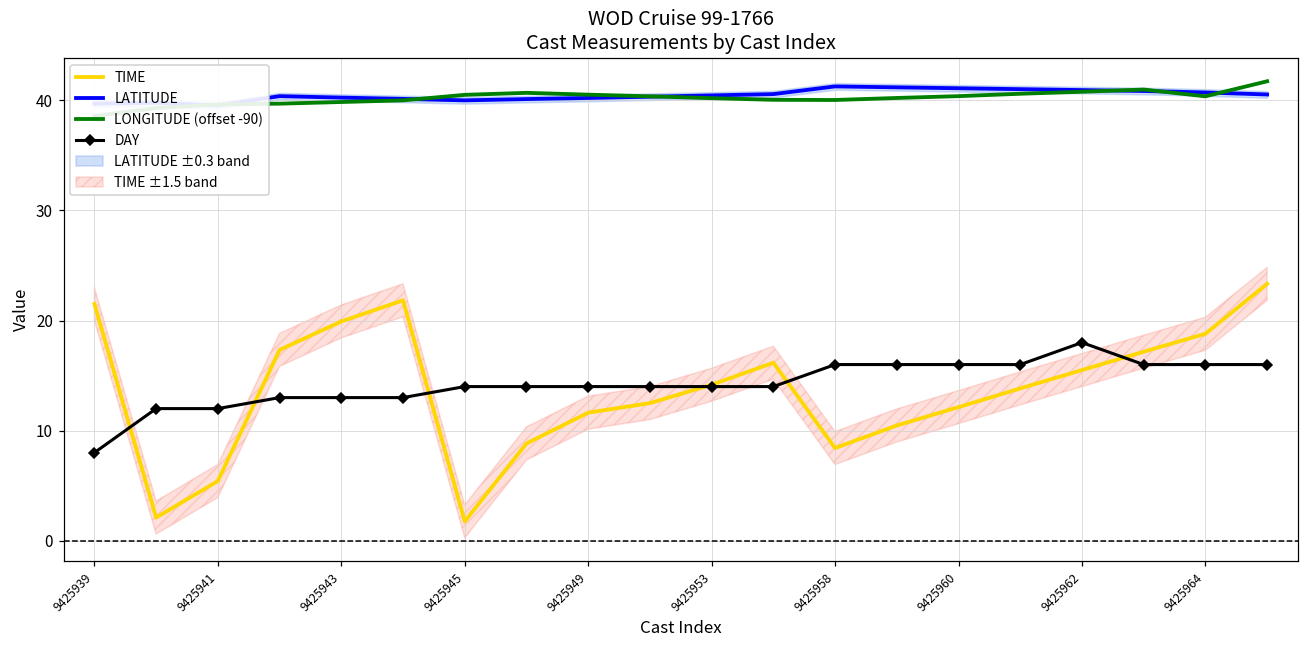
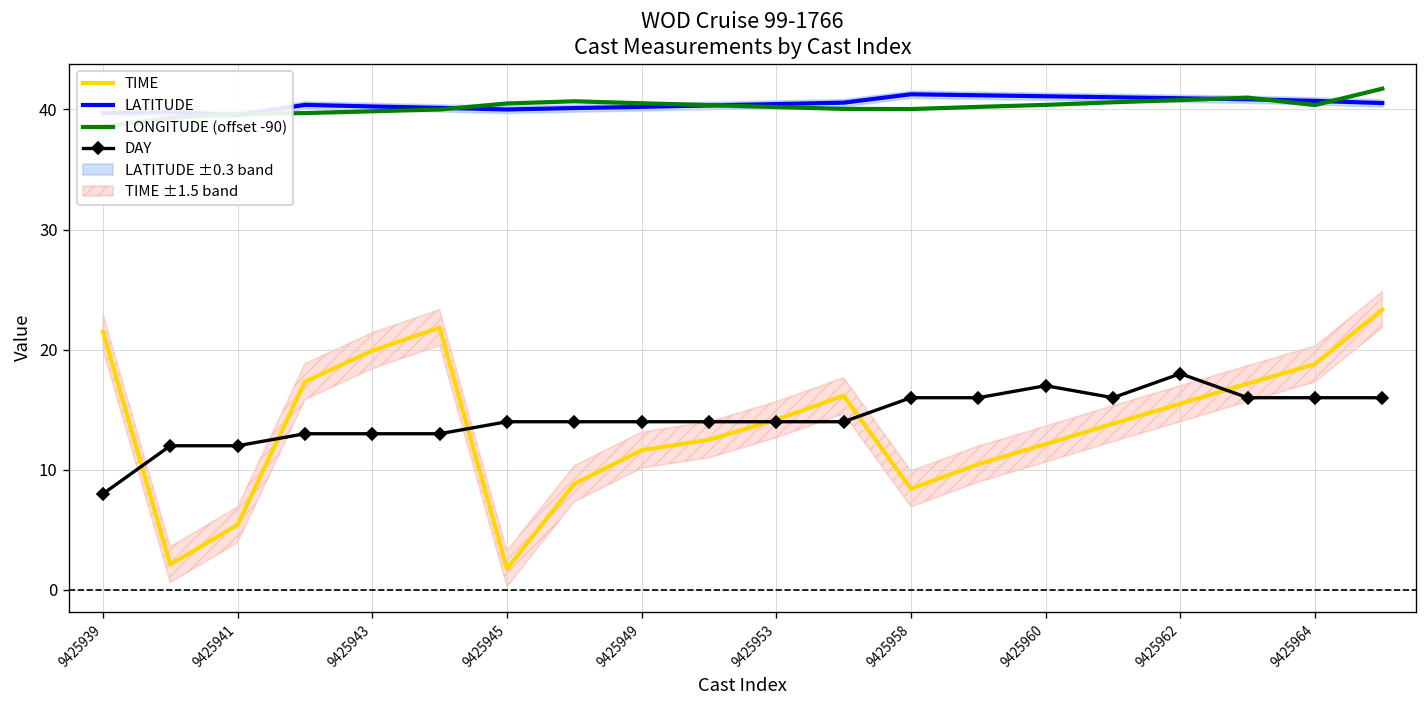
DAY, 9425960: 16 -> 17
